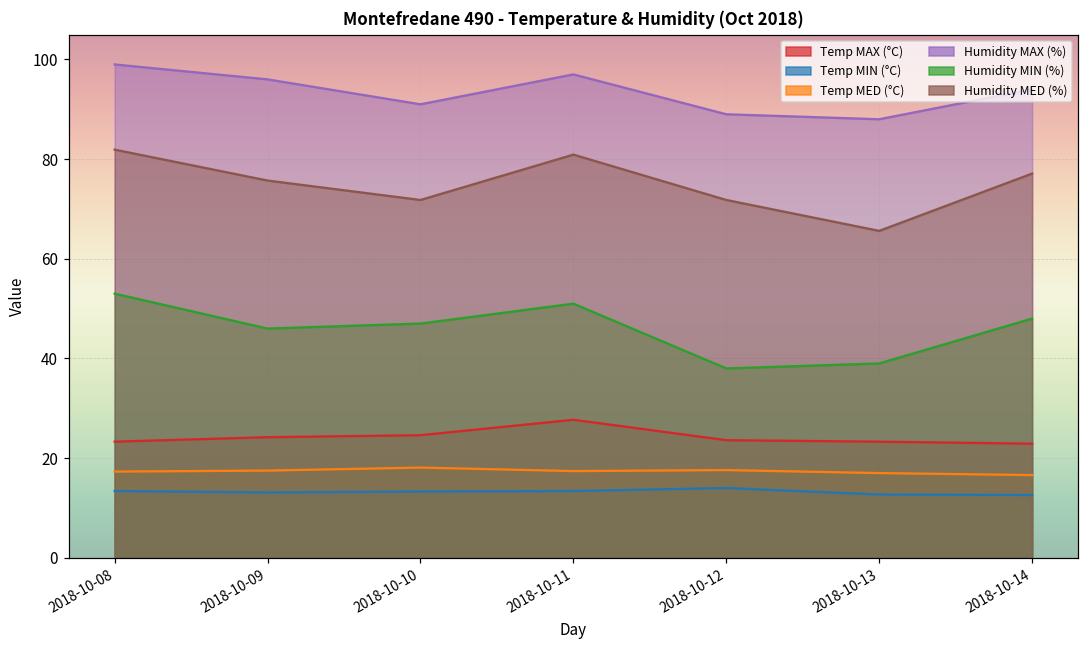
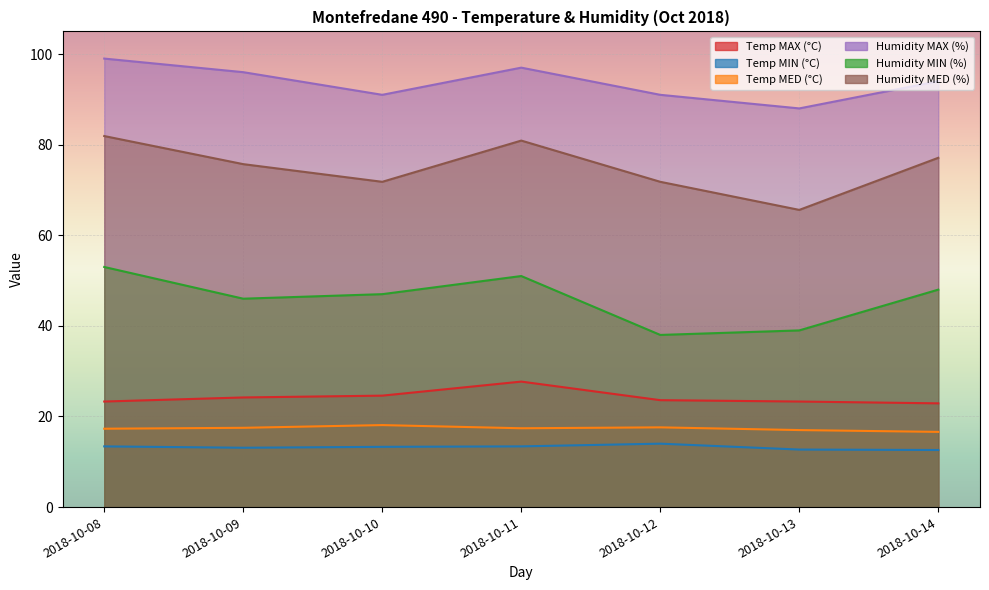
Humidity MAX (%), 2018-10-12: 89 -> 91
